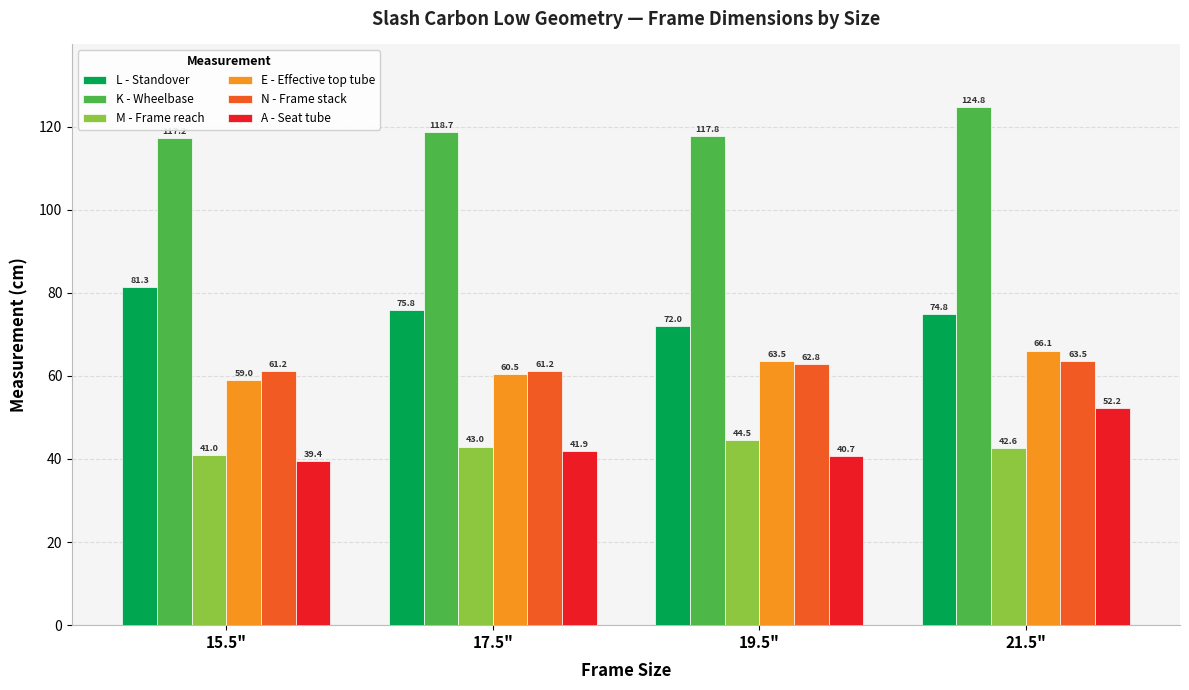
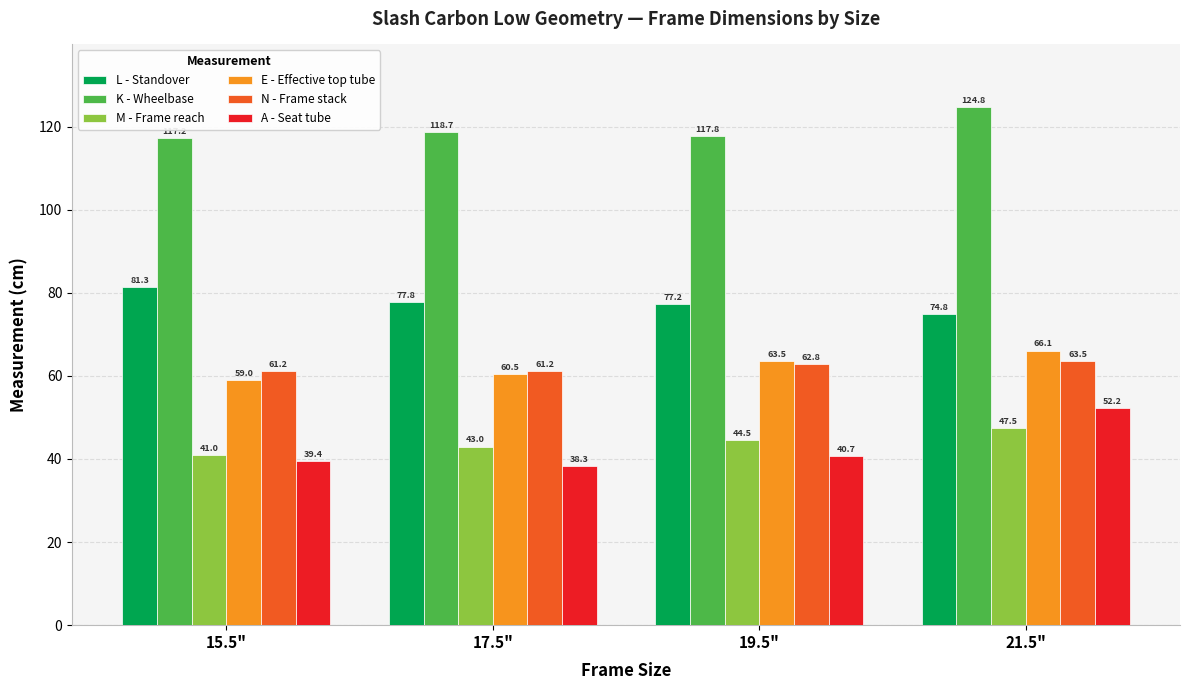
L - Standover, 17.5": 75.8 -> 77.8
A - Seat tube, 17.5": 41.9 -> 38.3
L - Standover, 19.5": 72.0 -> 77.2
M - Frame reach, 21.5": 42.6 -> 47.5
